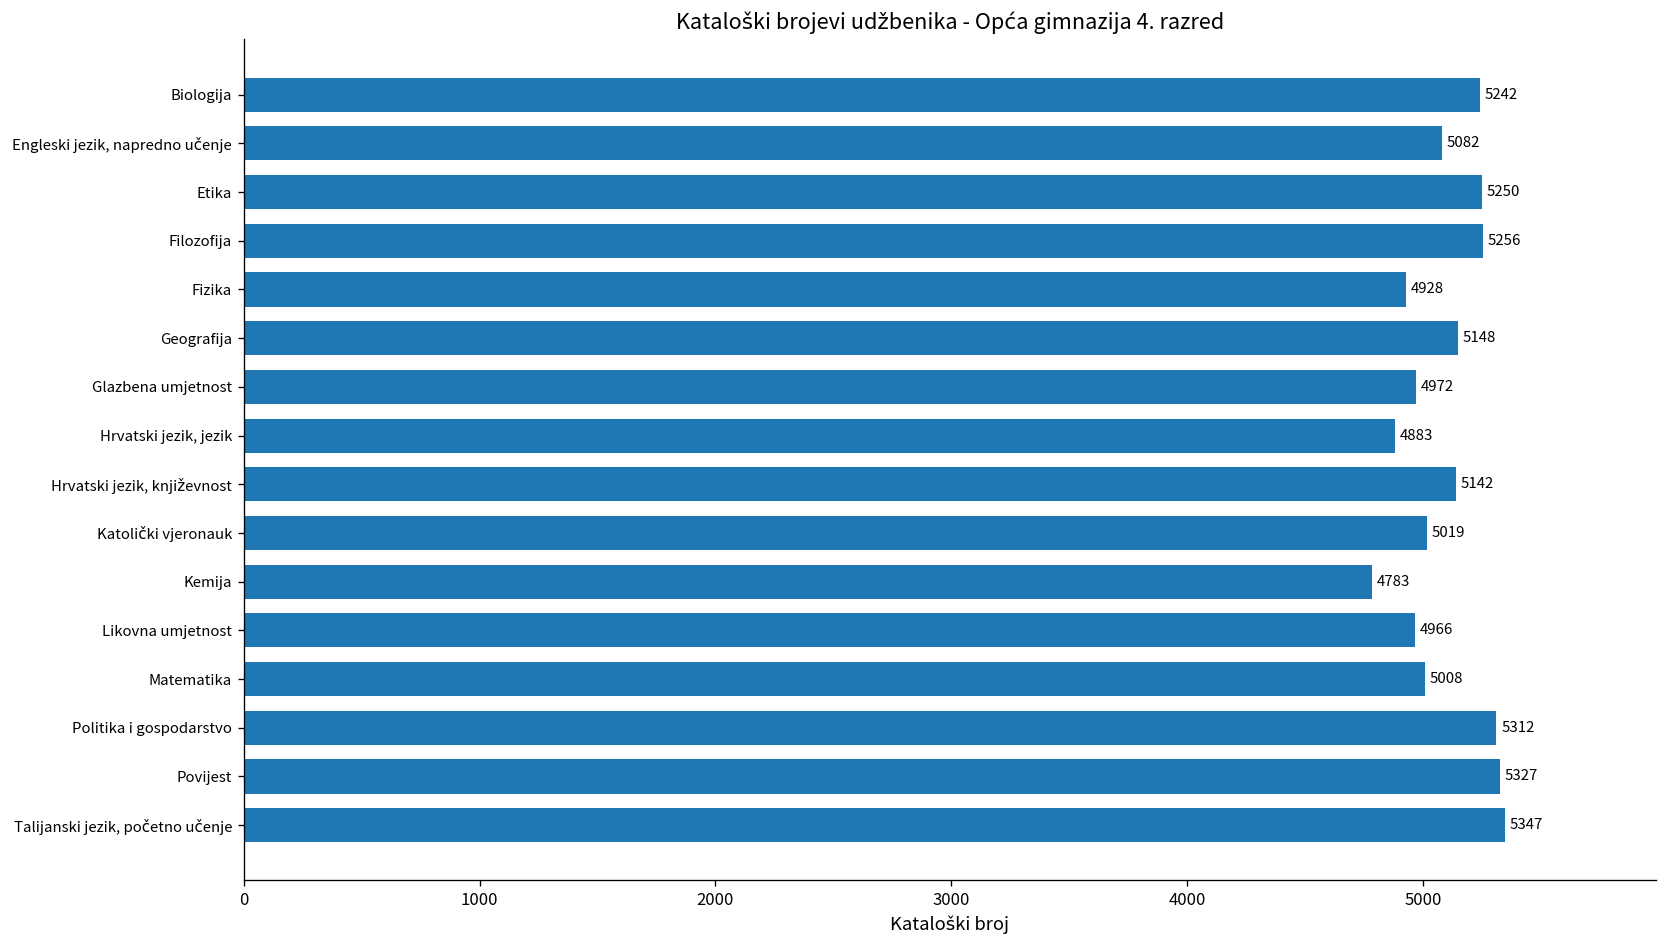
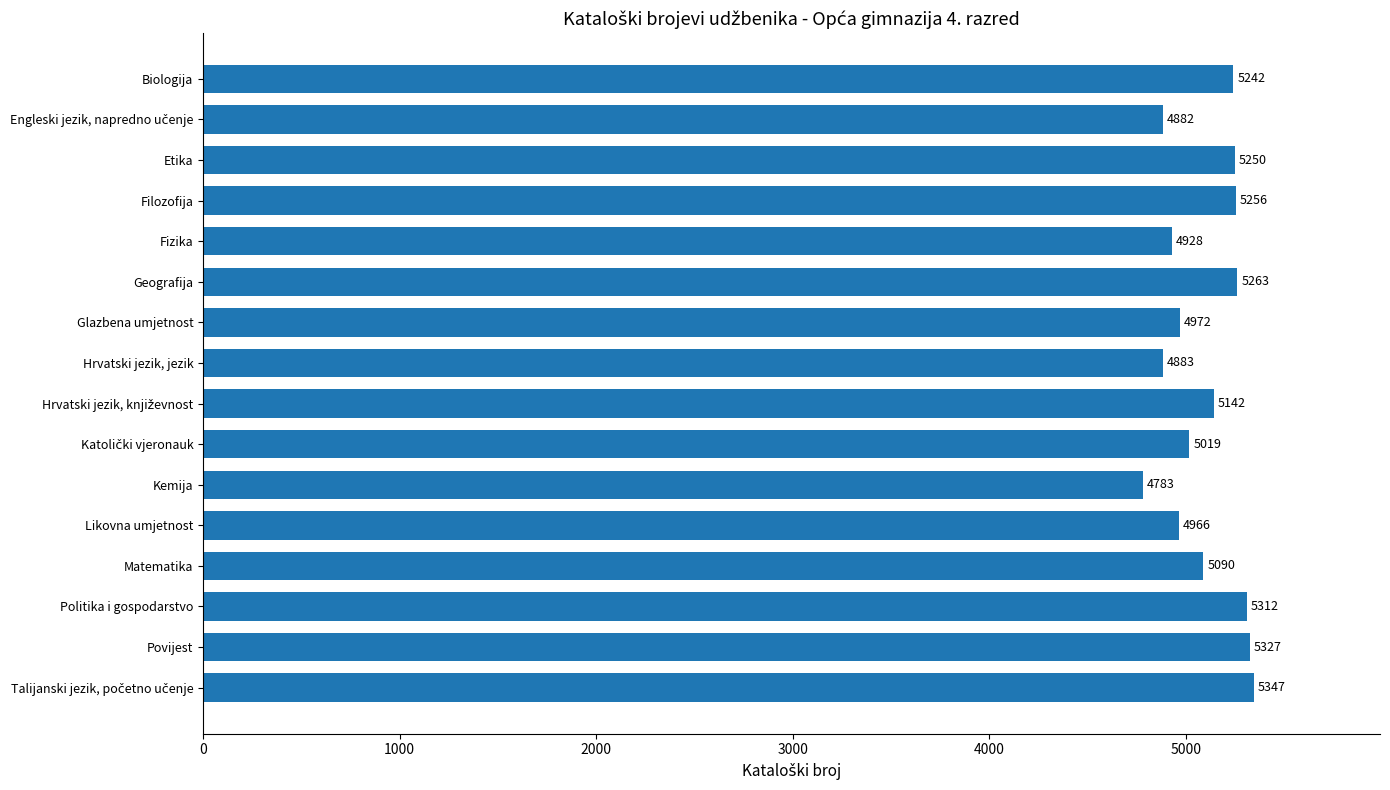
Engleski jezik, napredno učenje: 5082 -> 4882
Geografija: 5148 -> 5263
Matematika: 5008 -> 5090
